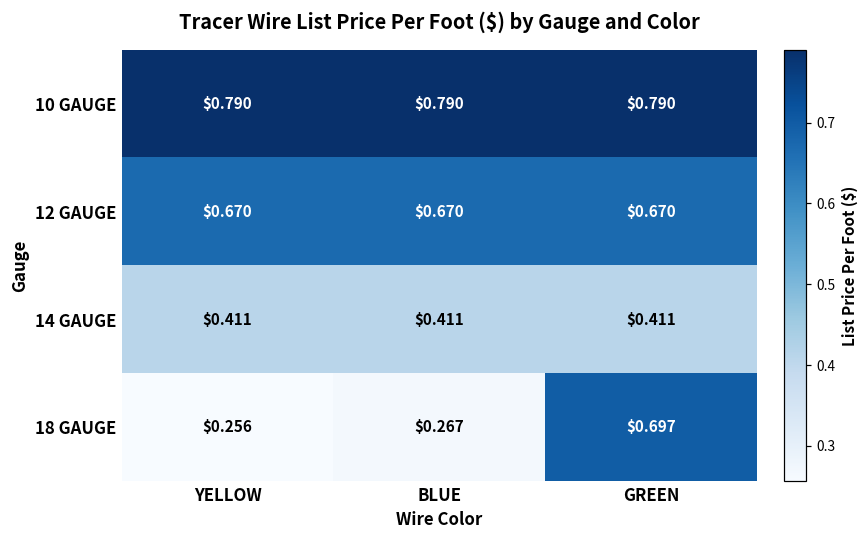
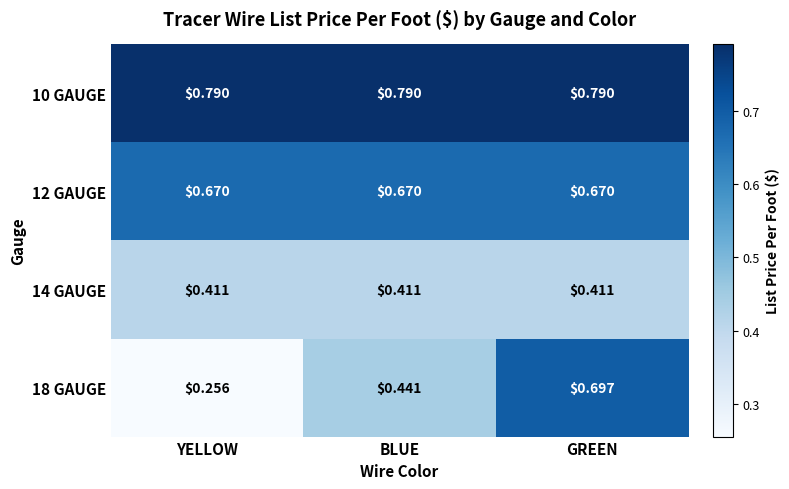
18 GAUGE, BLUE: $0.267 -> $0.441
